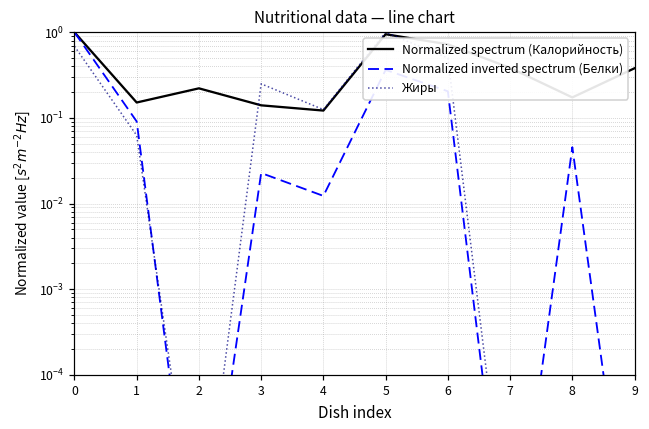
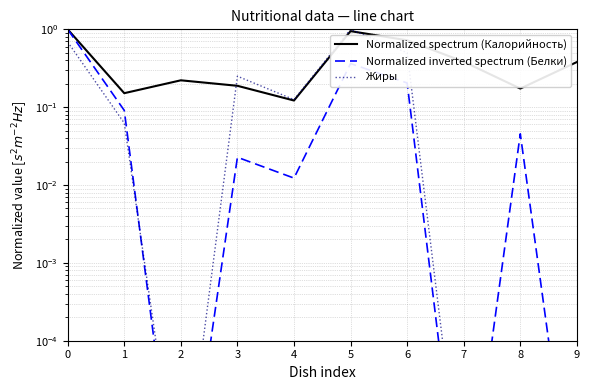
Normalized spectrum (Калорийность), 3: 0.14 -> 0.19
